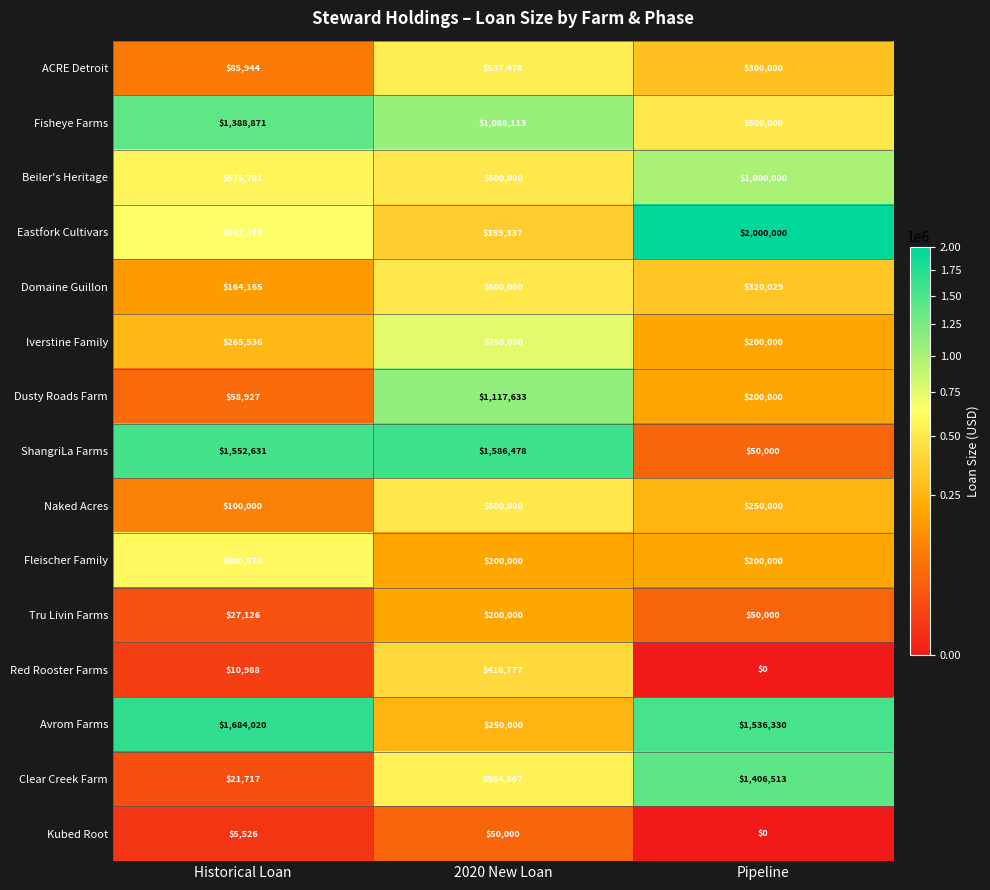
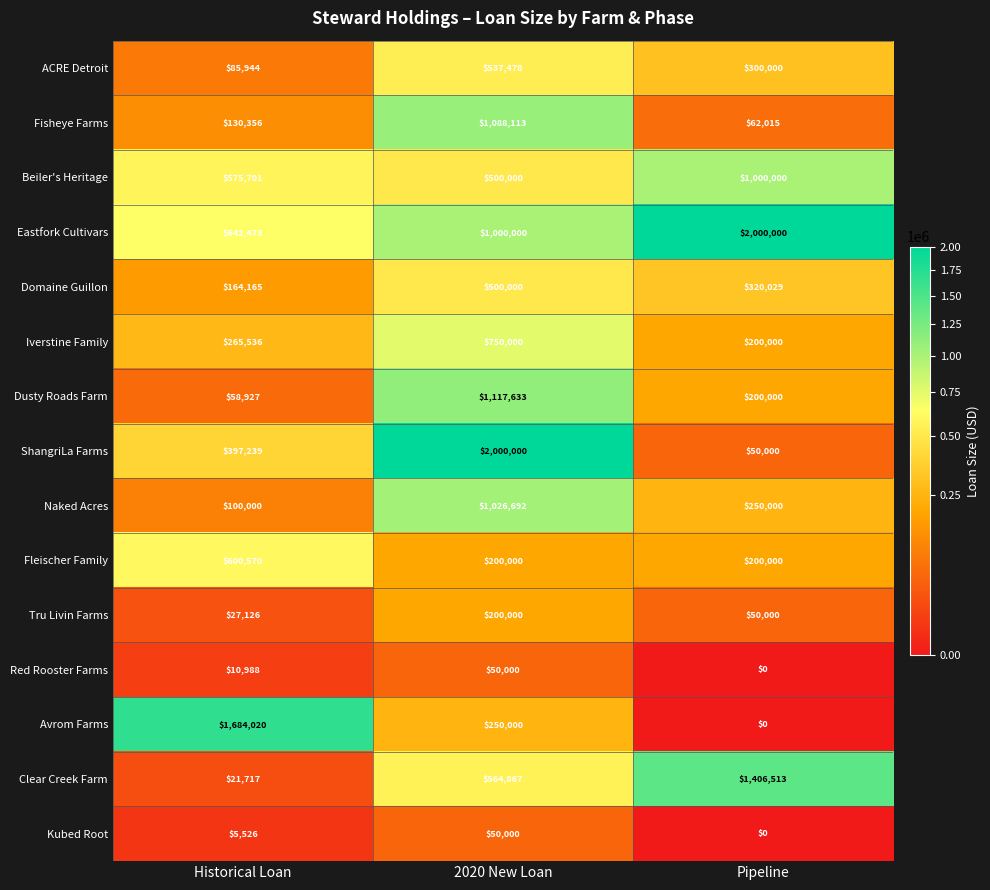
Fisheye Farms, Historical Loan: $1,388,871 -> $130,356
Fisheye Farms, Pipeline: $500,000 -> $62,015
Eastfork Cultivars, 2020 New Loan: $359,337 -> $1,000,000
ShangriLa Farms, Historical Loan: $1,552,631 -> $397,239
ShangriLa Farms, 2020 New Loan: $1,586,478 -> $2,000,000
Naked Acres, 2020 New Loan: $500,000 -> $1,026,692
Red Rooster Farms, 2020 New Loan: $418,777 -> $50,000
Avrom Farms, Pipeline: $1,536,330 -> $0
